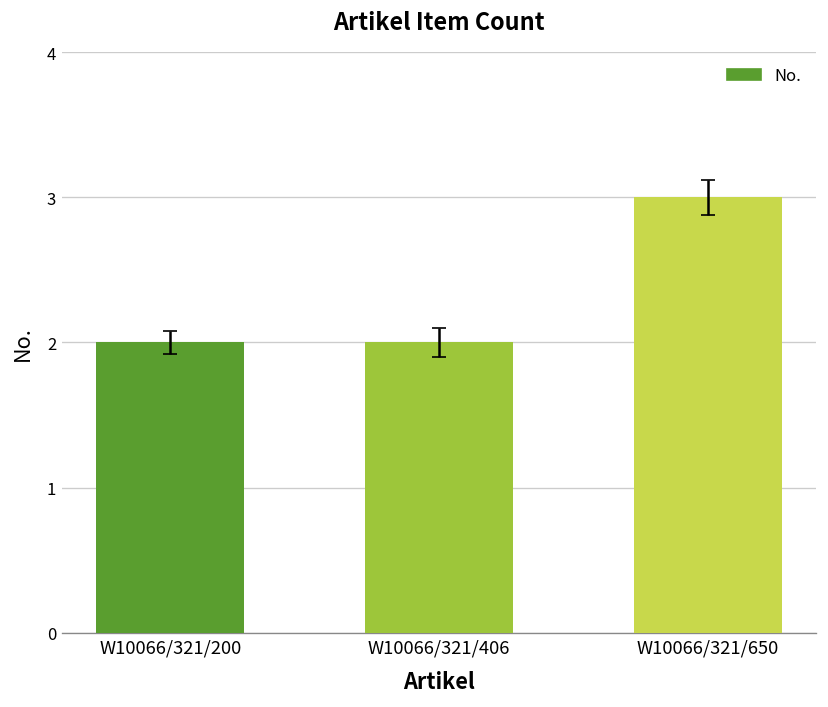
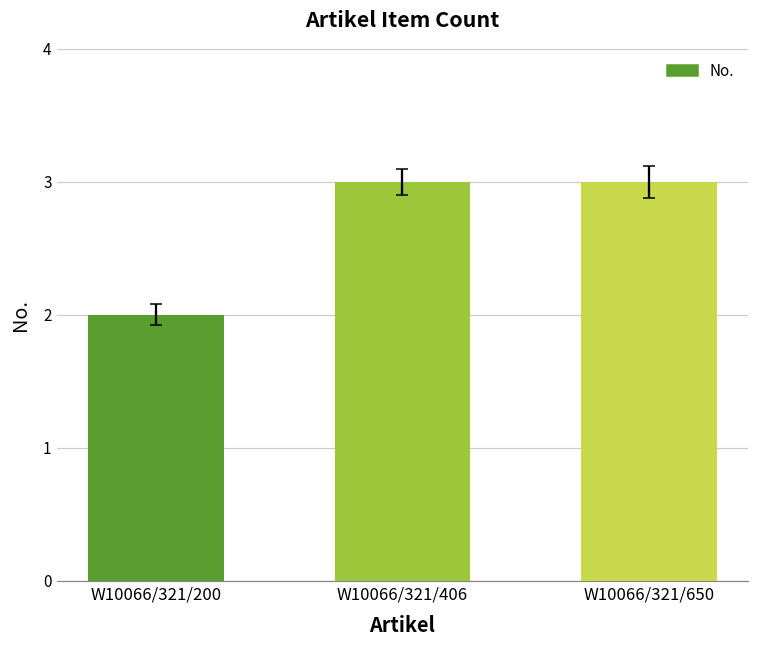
No., W10066/321/406: 2 -> 3
